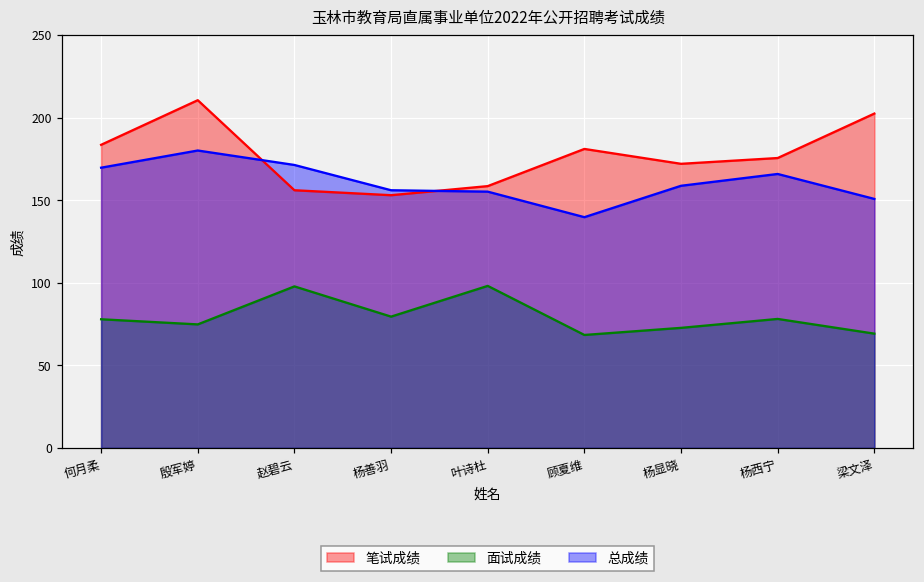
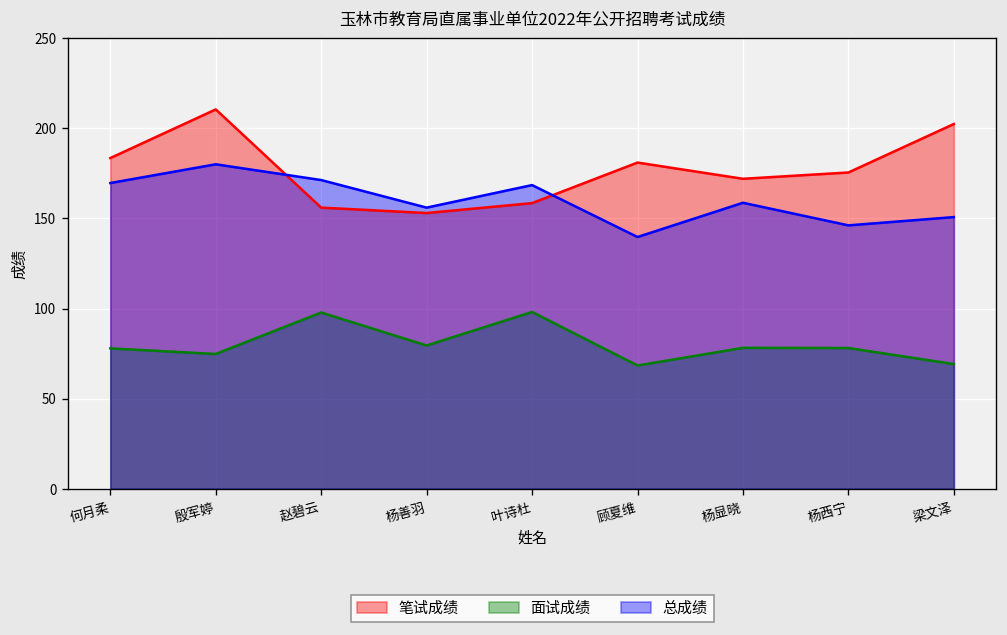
总成绩, 叶诗杜: 155 -> 169
面试成绩, 杨显晓: 73 -> 78
总成绩, 杨西宁: 166 -> 146
